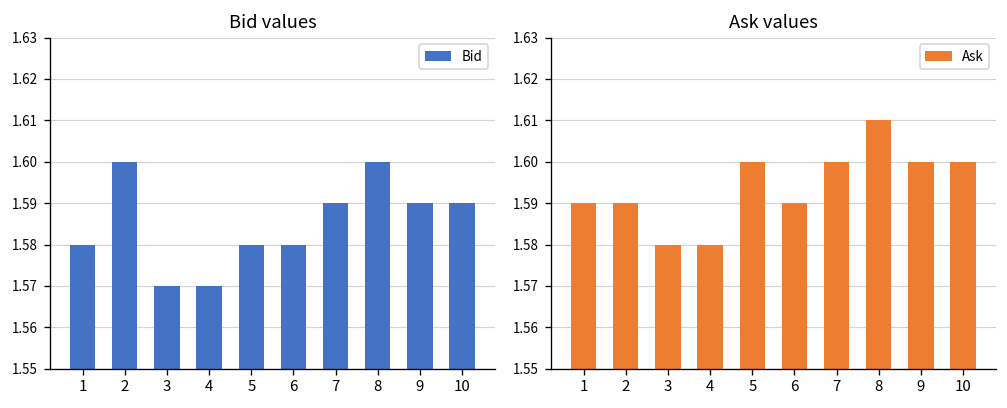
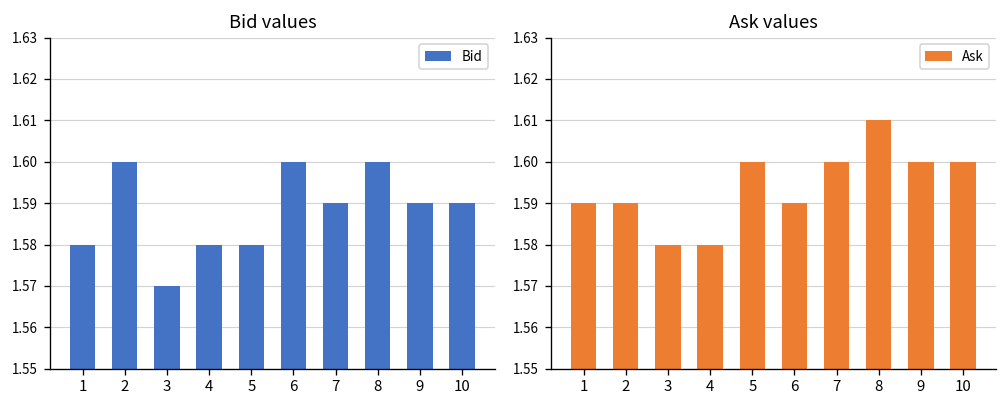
Bid values, 4: 1.57 -> 1.58
Bid values, 6: 1.58 -> 1.60
